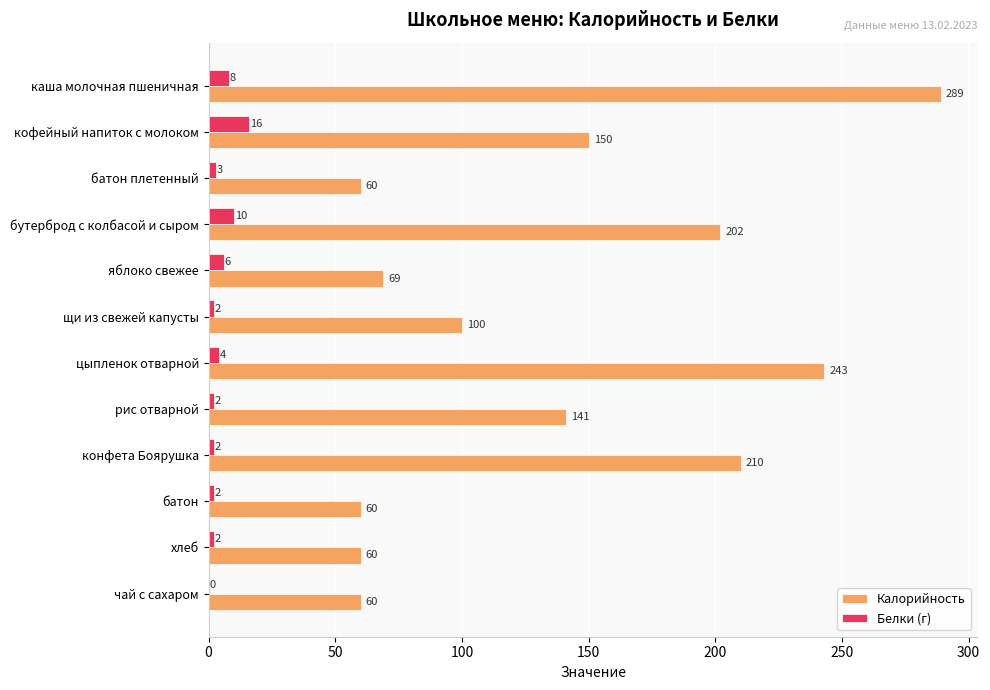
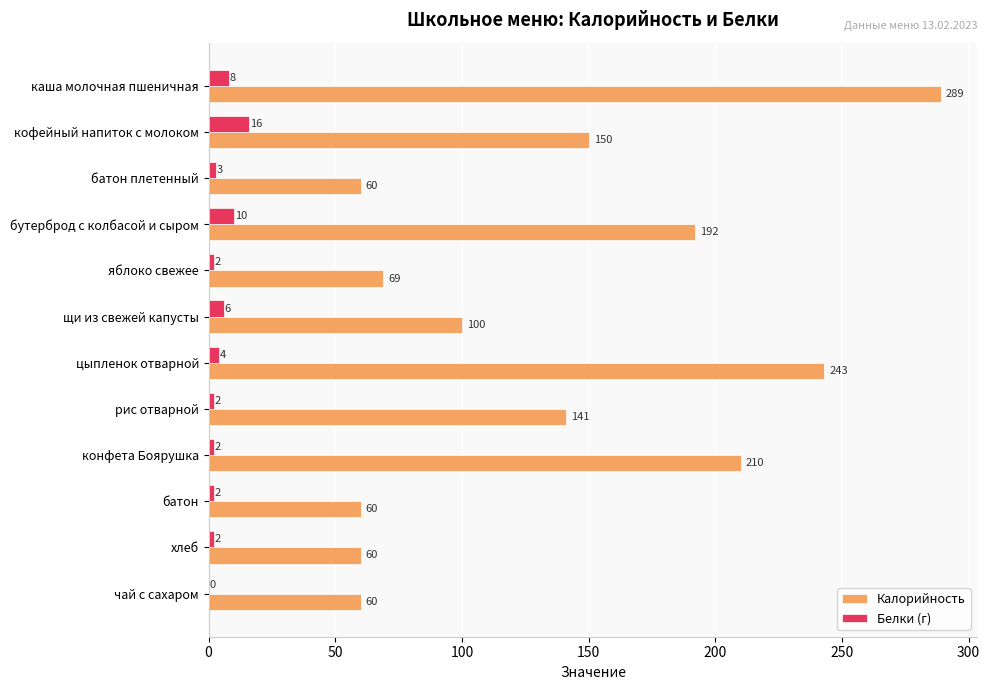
Калорийность, бутерброд с колбасой и сыром: 202 -> 192
Белки (г), яблоко свежее: 6 -> 2
Белки (г), щи из свежей капусты: 2 -> 6
